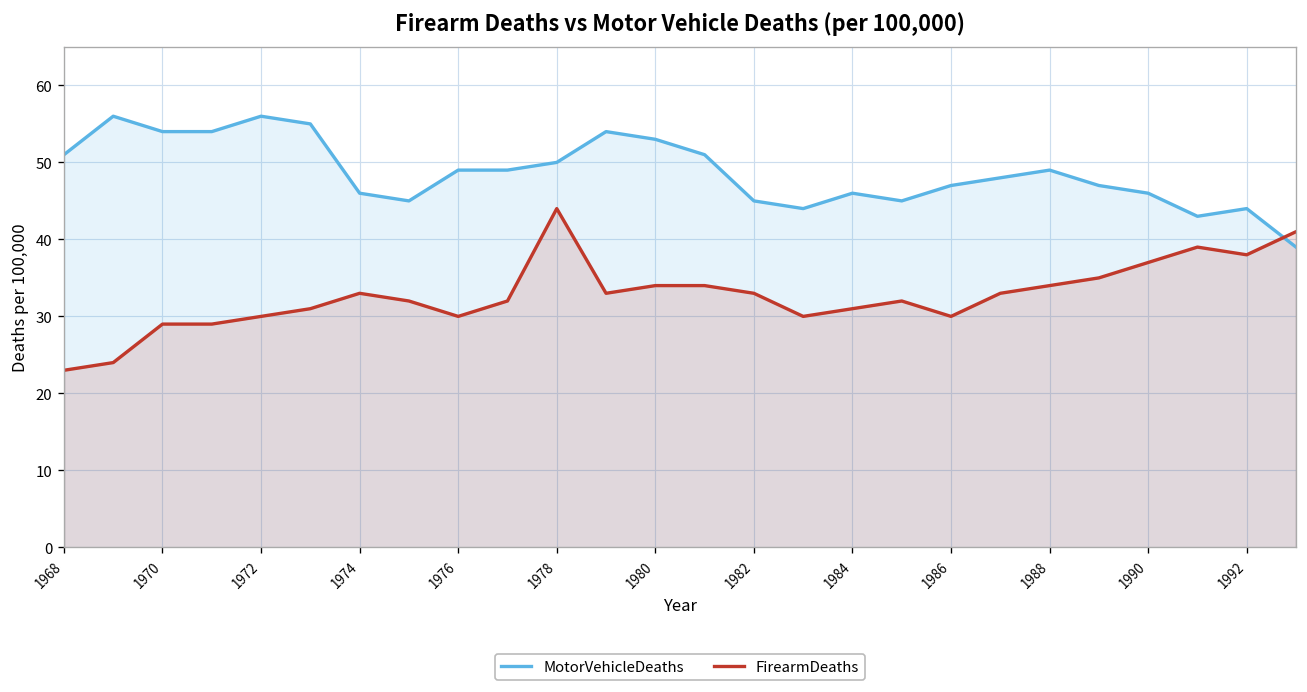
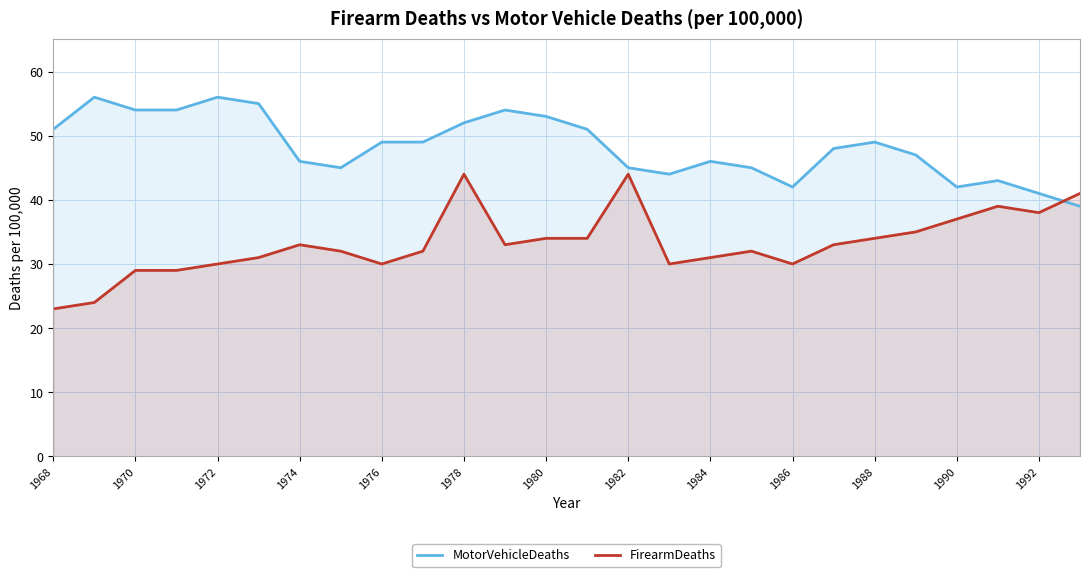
MotorVehicleDeaths, 1978: 50 -> 52
FirearmDeaths, 1982: 33 -> 44
MotorVehicleDeaths, 1986: 47 -> 42
MotorVehicleDeaths, 1990: 46 -> 42
MotorVehicleDeaths, 1992: 44 -> 41
